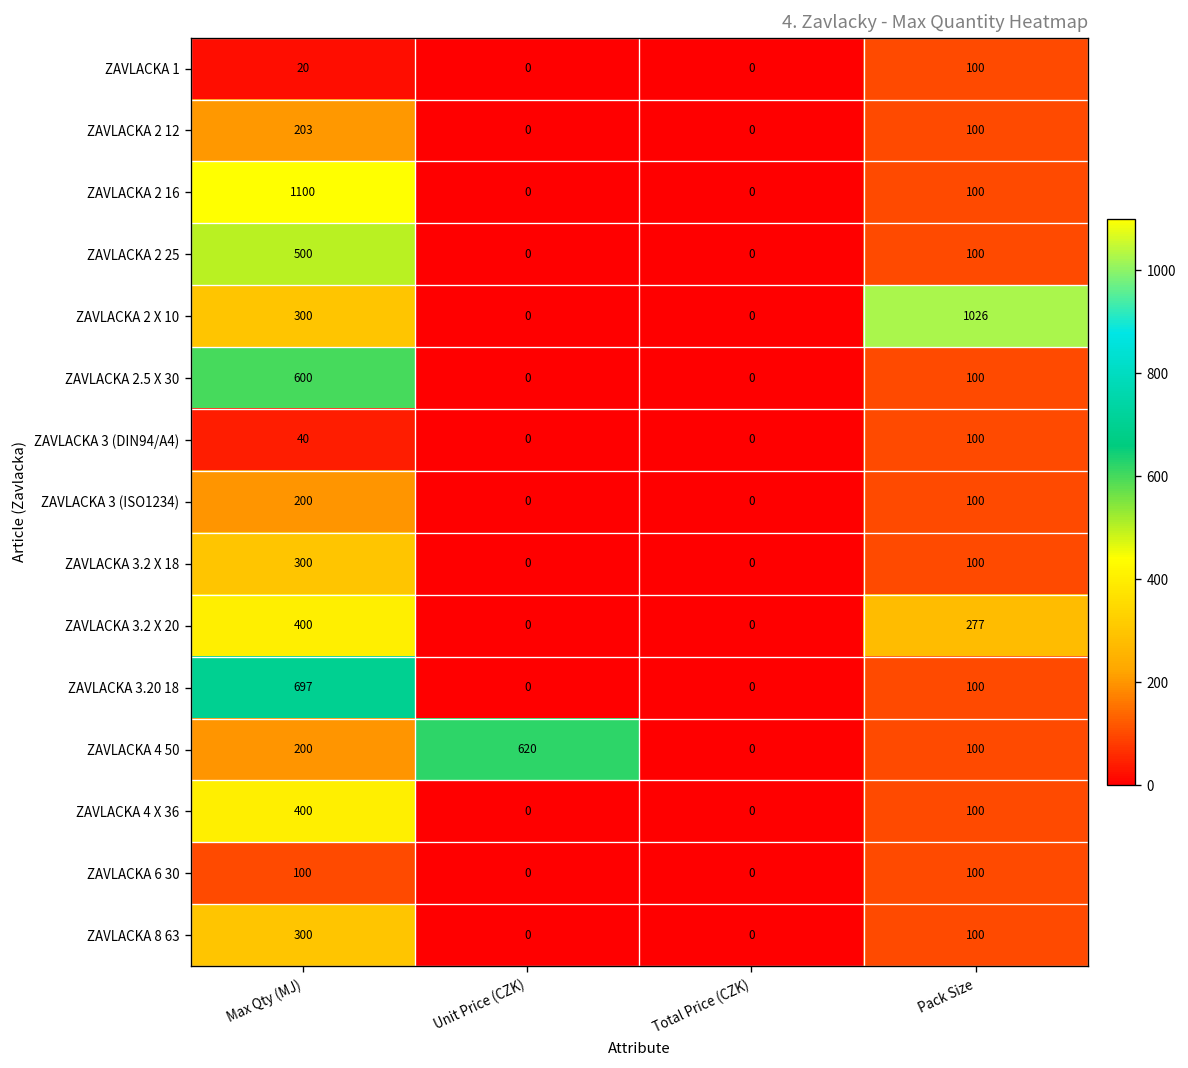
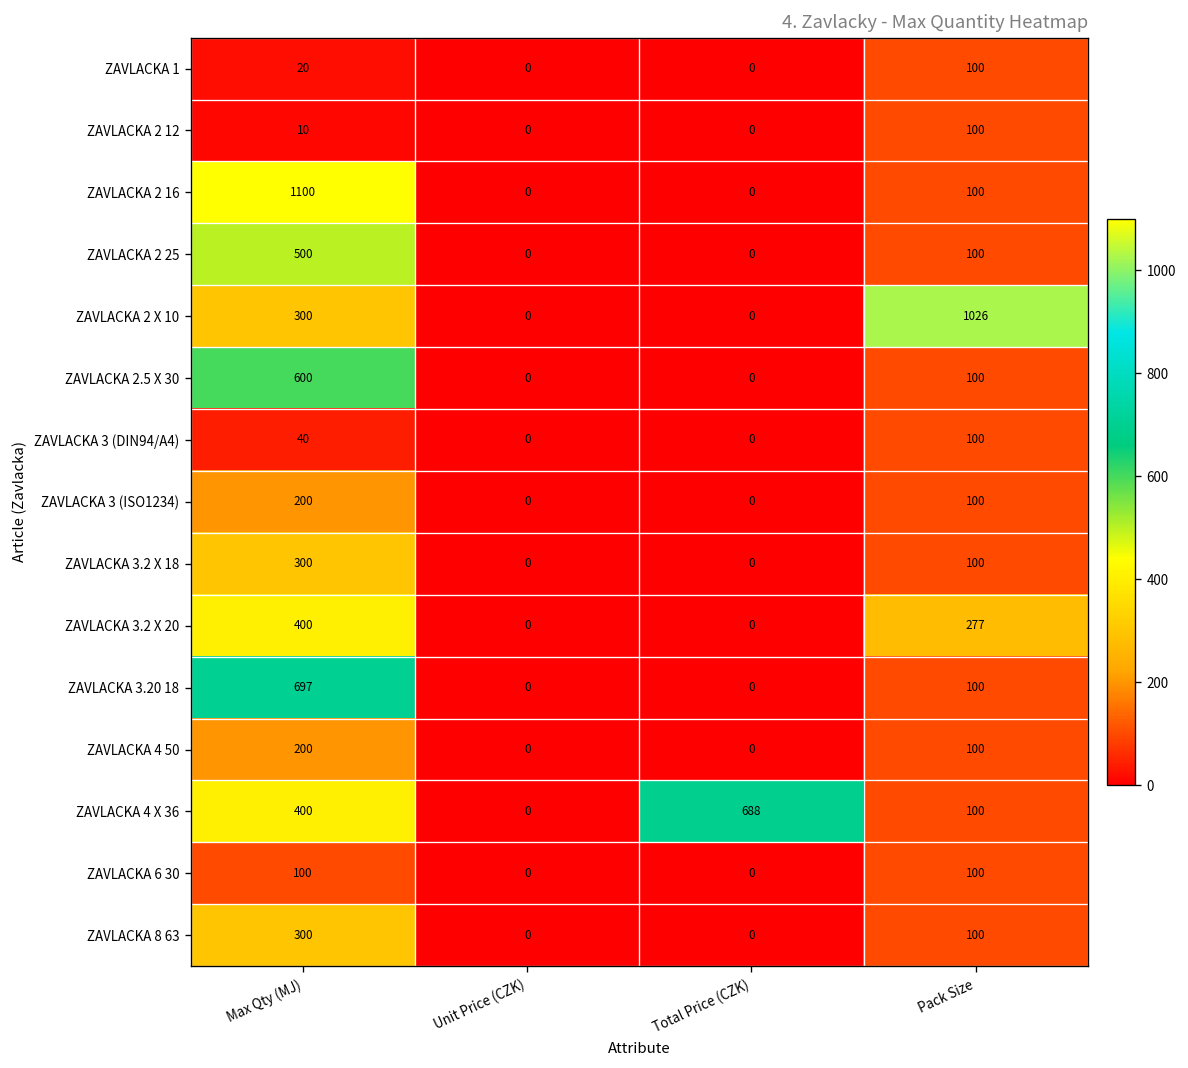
ZAVLACKA 2 12, Max Qty (MJ): 203 -> 10
ZAVLACKA 4 50, Unit Price (CZK): 620 -> 0
ZAVLACKA 4 X 36, Total Price (CZK): 0 -> 688
